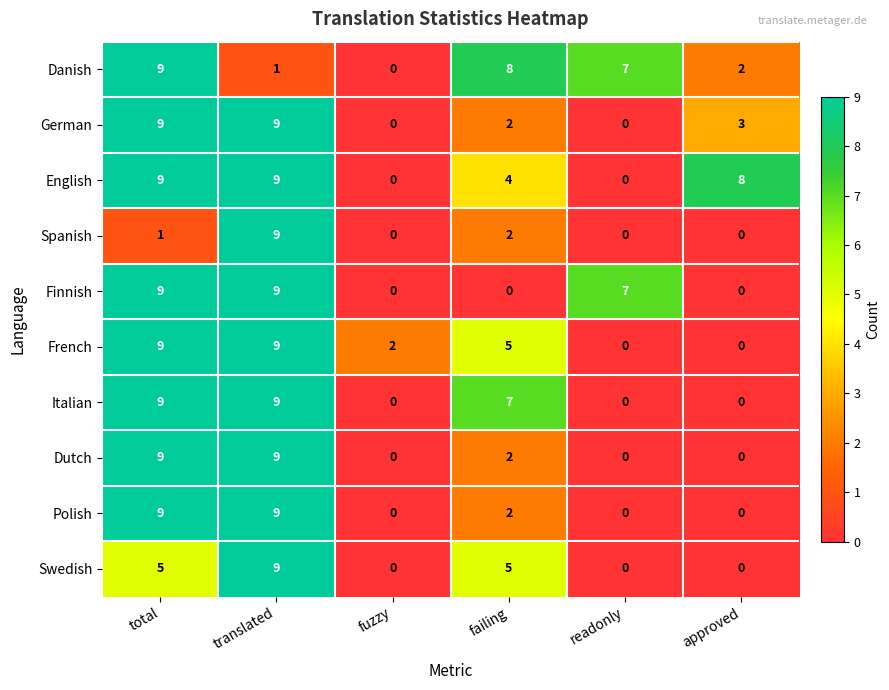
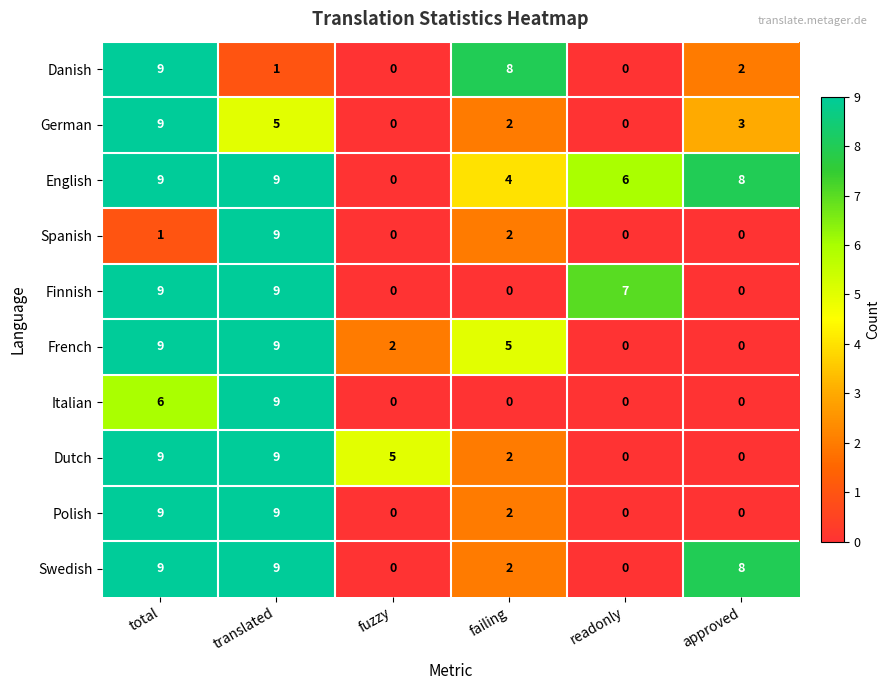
Danish, readonly: 7 -> 0
German, translated: 9 -> 5
English, readonly: 0 -> 6
Italian, total: 9 -> 6
Italian, failing: 7 -> 0
Dutch, fuzzy: 0 -> 5
Swedish, total: 5 -> 9
Swedish, failing: 5 -> 2
Swedish, approved: 0 -> 8
